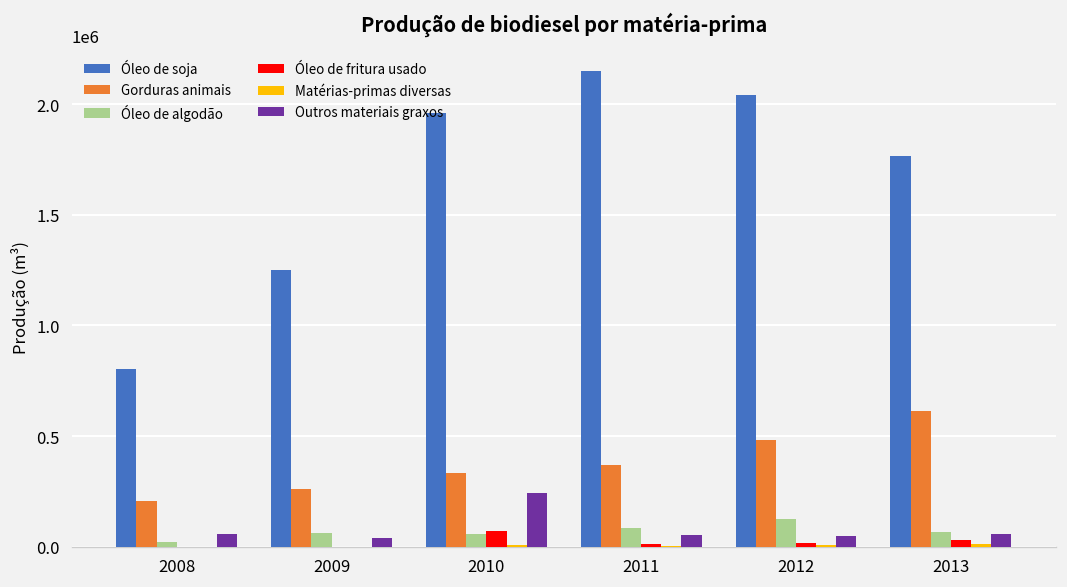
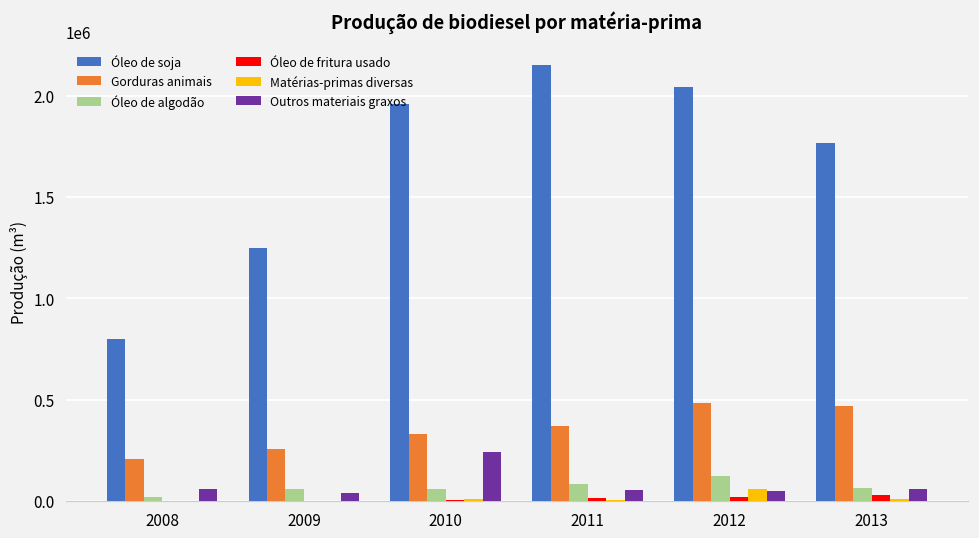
Óleo de fritura usado, 2010: 70000 -> 0
Matérias-primas diversas, 2012: 10000 -> 60000
Gorduras animais, 2013: 610000 -> 470000
